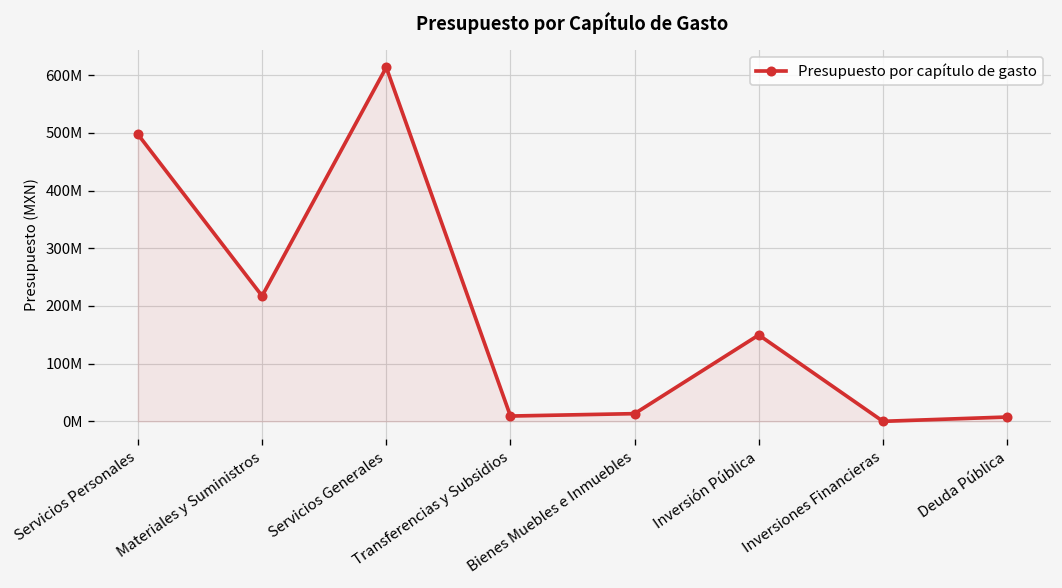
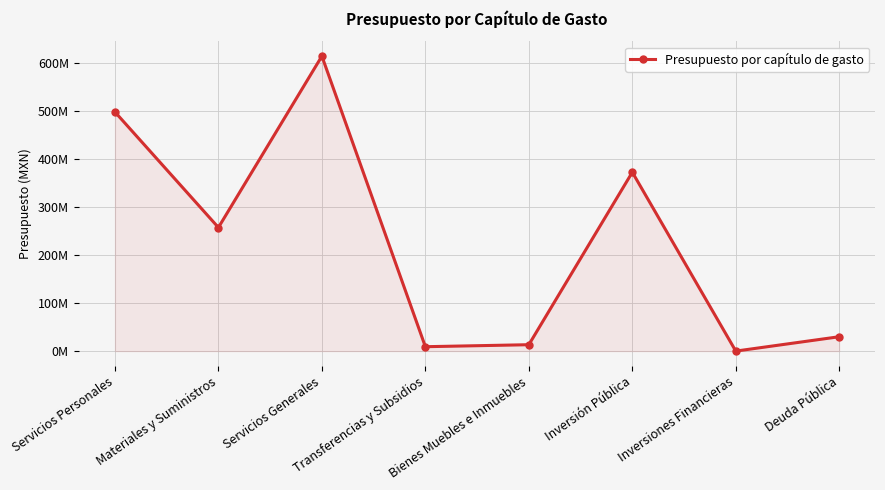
Materiales y Suministros: 220000000 -> 260000000
Inversión Pública: 150000000 -> 370000000
Deuda Pública: 10000000 -> 30000000
